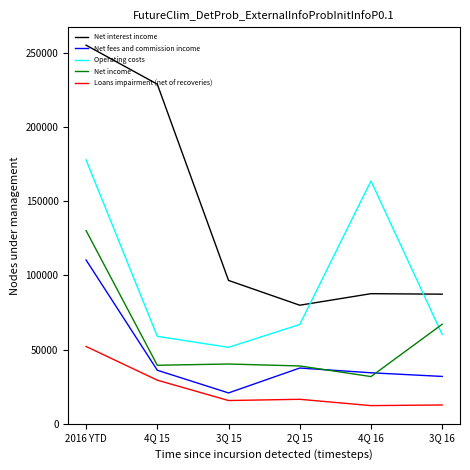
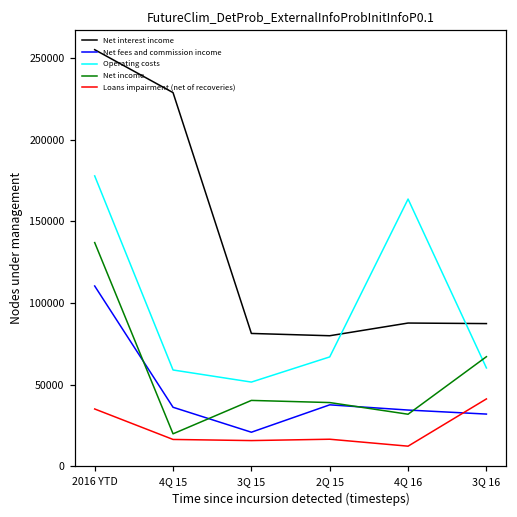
Net income, 2016 YTD: 130000 -> 137000
Loans impairment (net of recoveries), 2016 YTD: 52000 -> 35000
Net income, 4Q 15: 39000 -> 20000
Loans impairment (net of recoveries), 4Q 15: 29000 -> 16000
Net interest income, 3Q 15: 97000 -> 81000
Loans impairment (net of recoveries), 3Q 16: 13000 -> 41000
